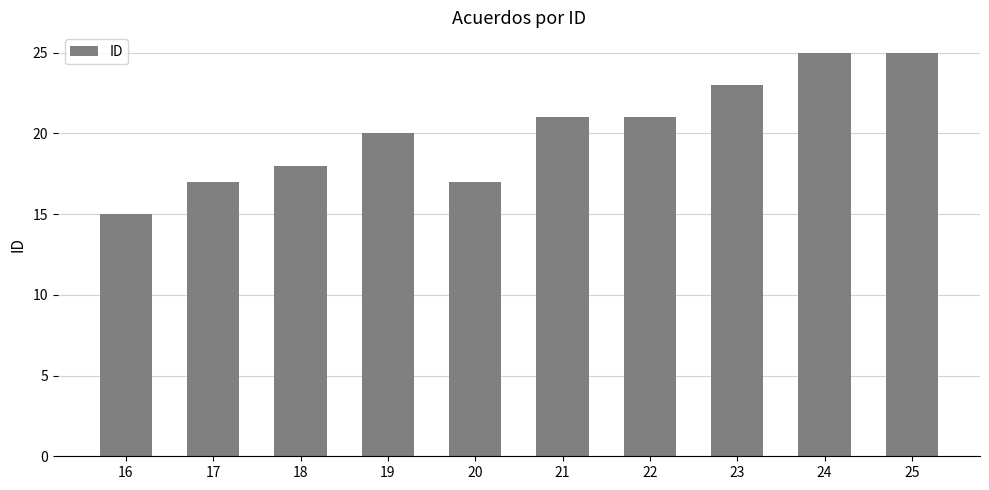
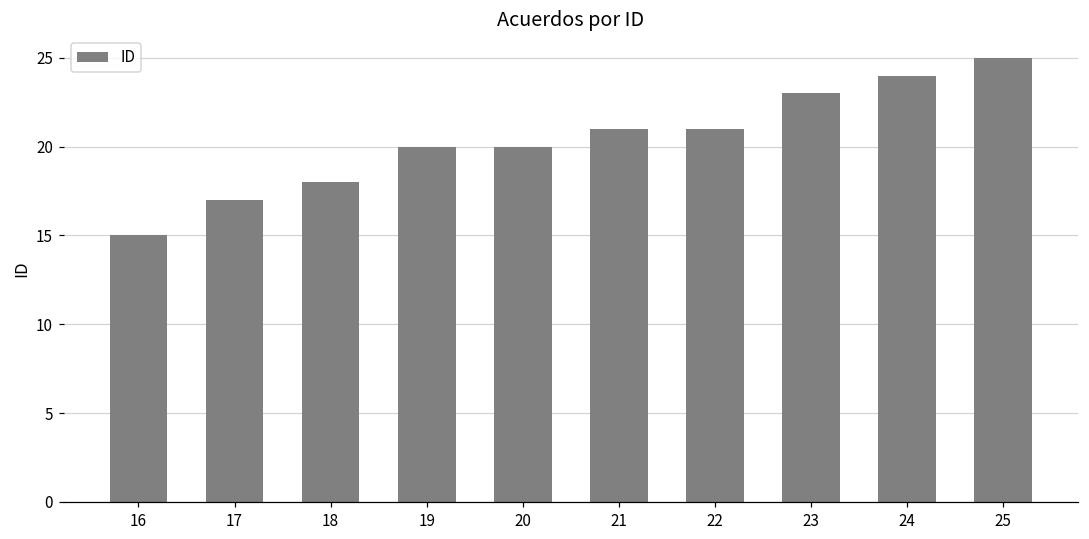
20: 17 -> 20
24: 25 -> 24
